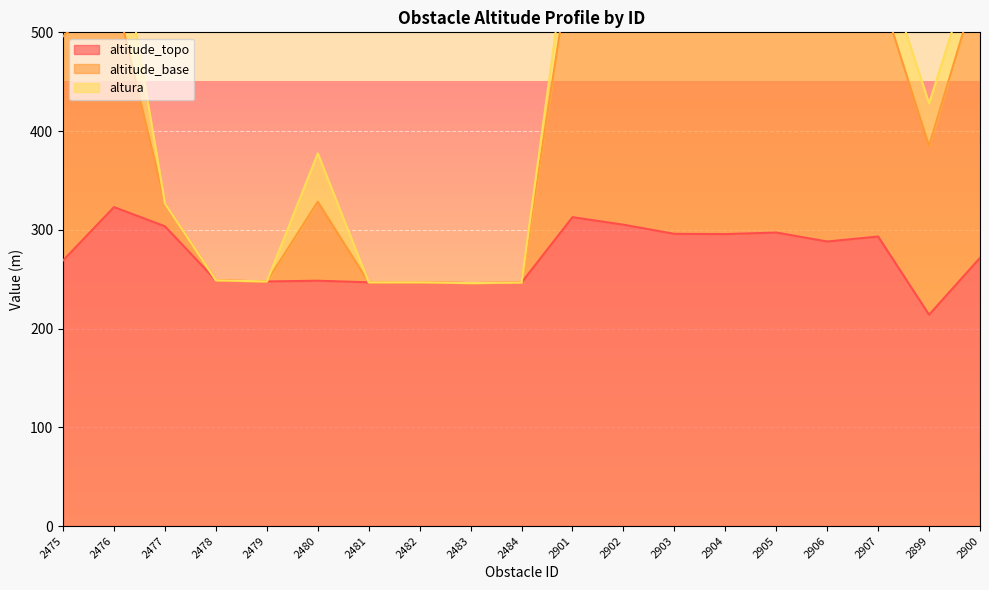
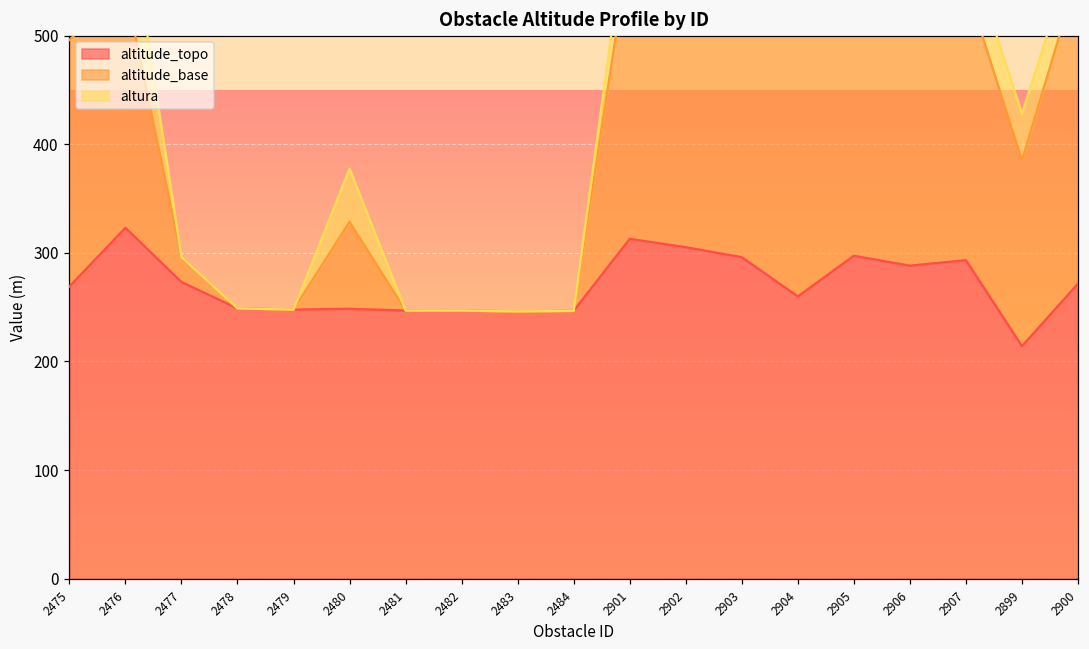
altitude_topo, 2477: 300 -> 270
altitude_topo, 2904: 300 -> 260
